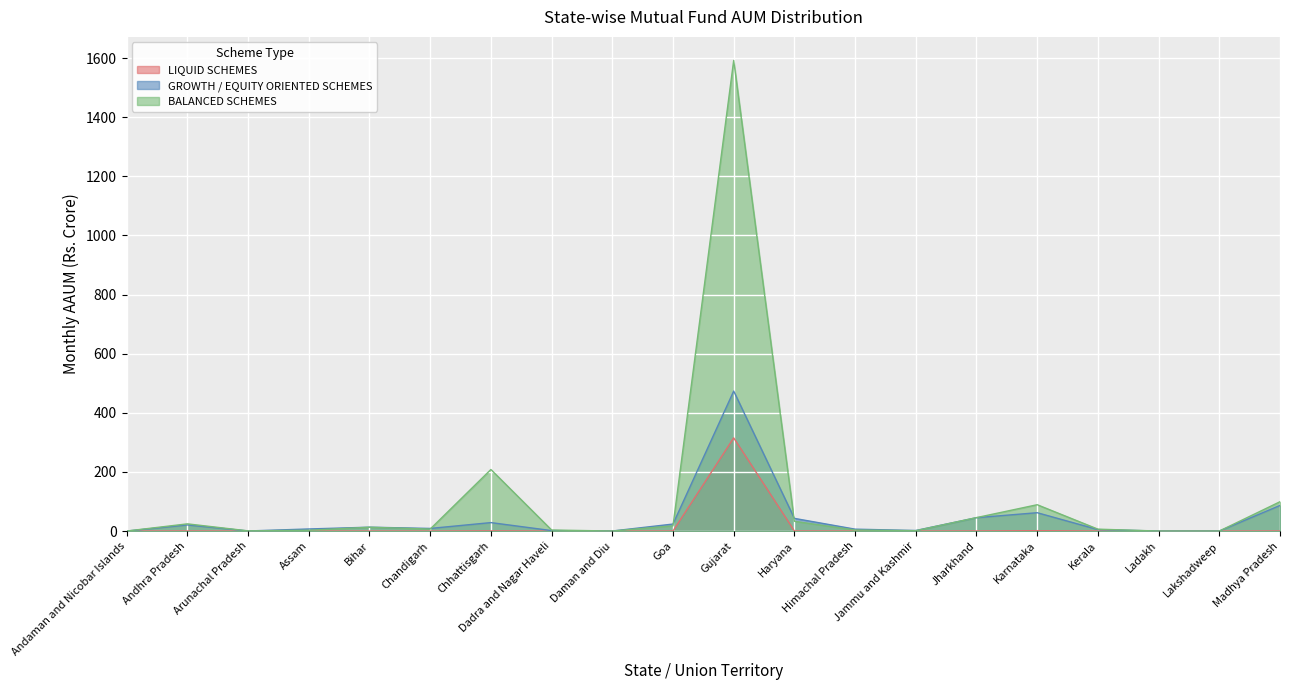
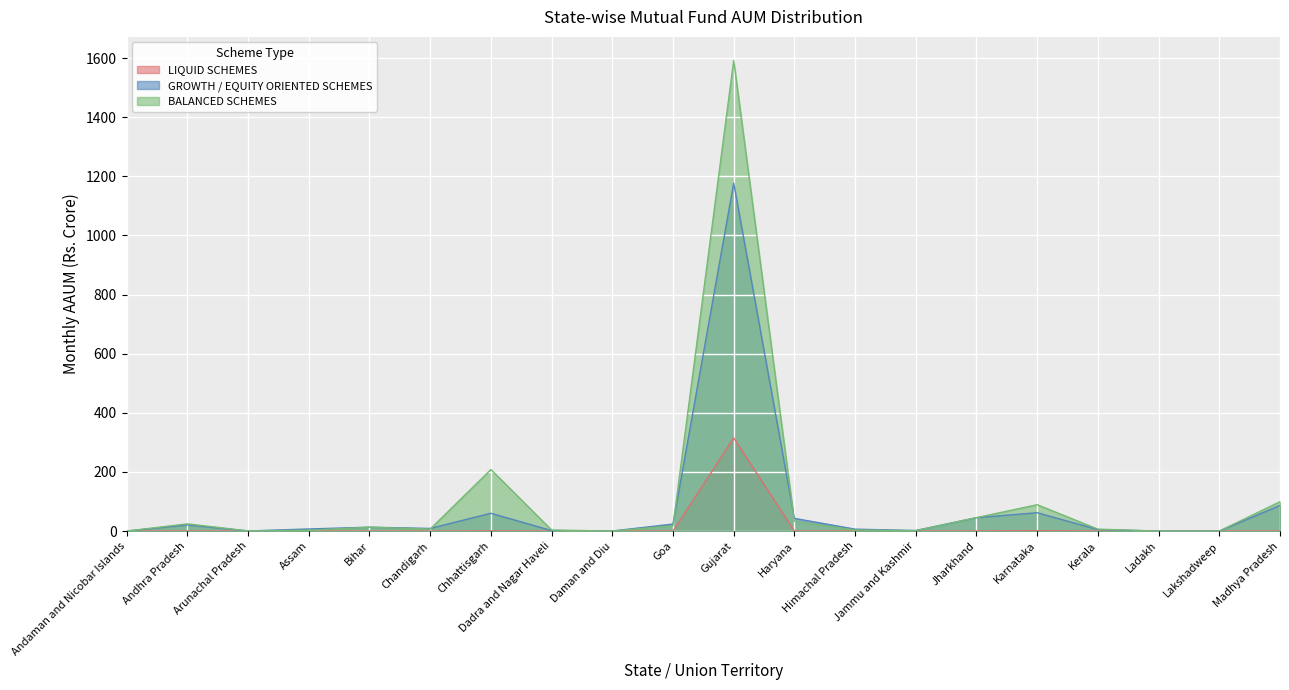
GROWTH / EQUITY ORIENTED SCHEMES, Chhattisgarh: 30 -> 60
GROWTH / EQUITY ORIENTED SCHEMES, Gujarat: 470 -> 1180
